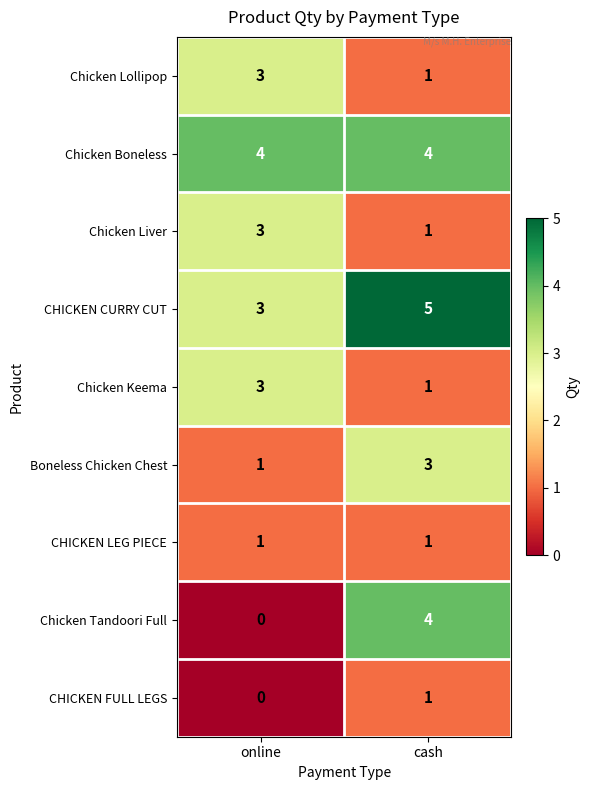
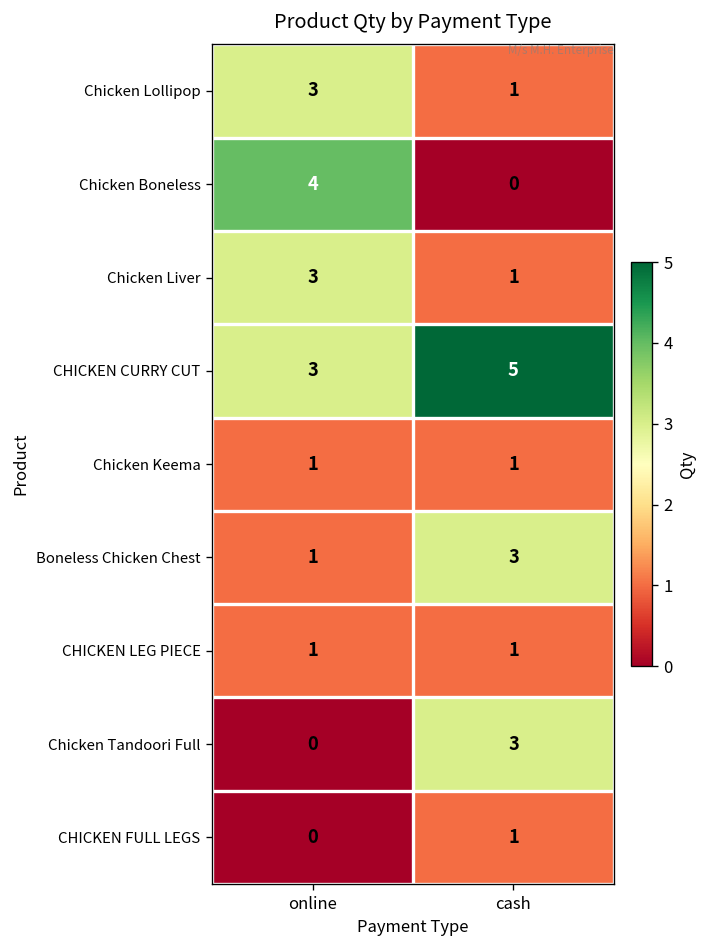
Chicken Boneless, cash: 4 -> 0
Chicken Keema, online: 3 -> 1
Chicken Tandoori Full, cash: 4 -> 3
